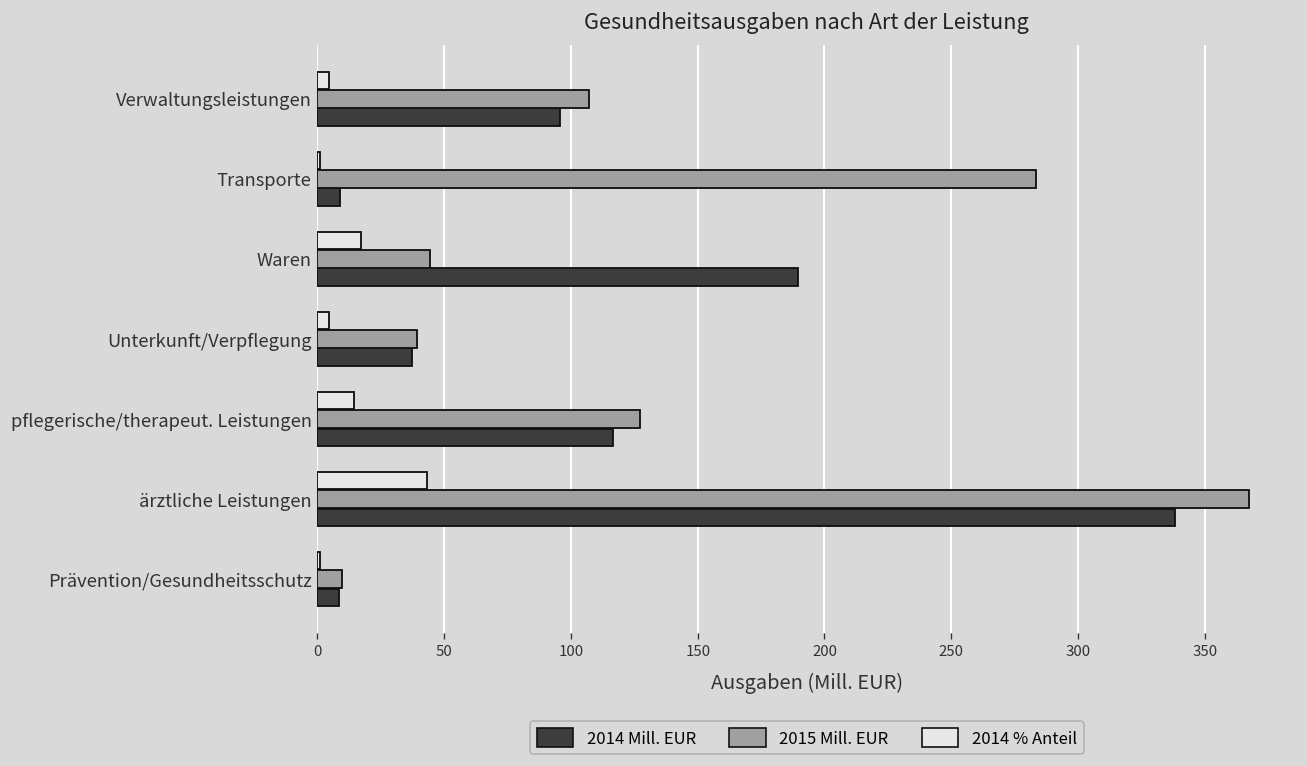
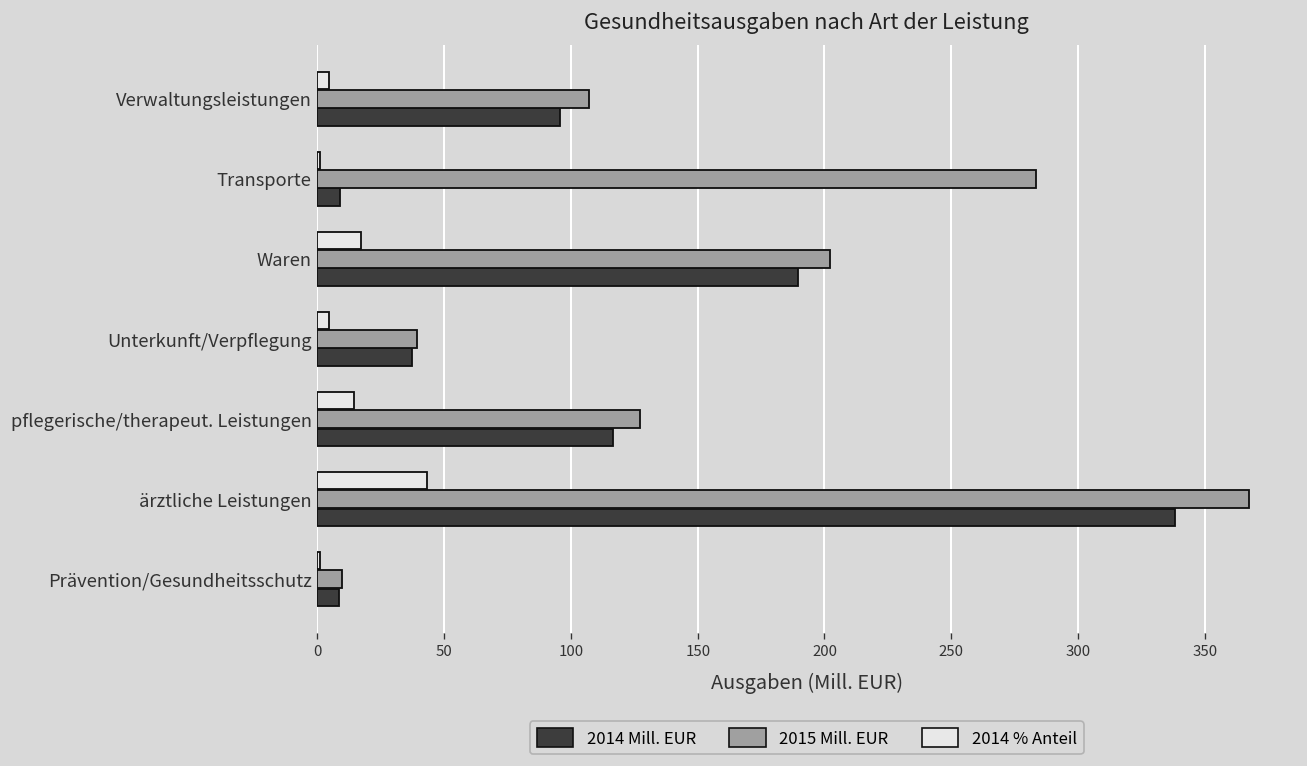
2015 Mill. EUR, Waren: 45 -> 202
